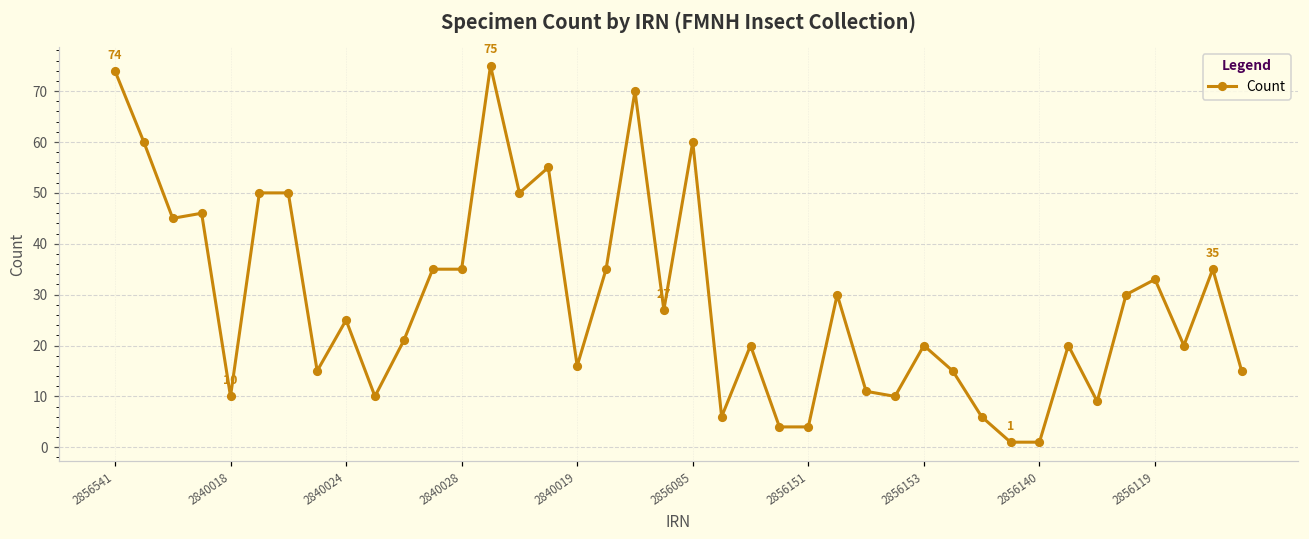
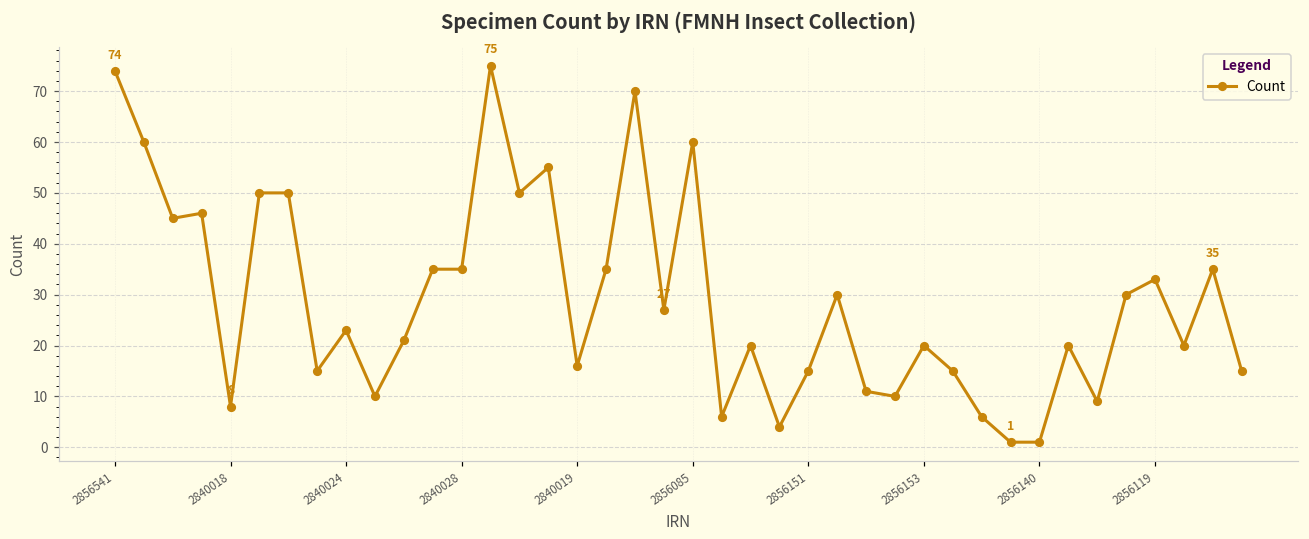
2840018: 10 -> 8
2840024: 25 -> 23
2856151: 4 -> 15
